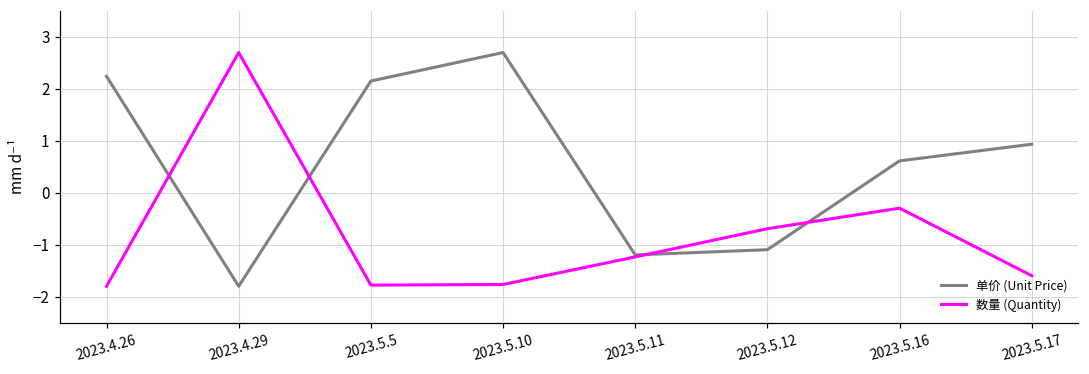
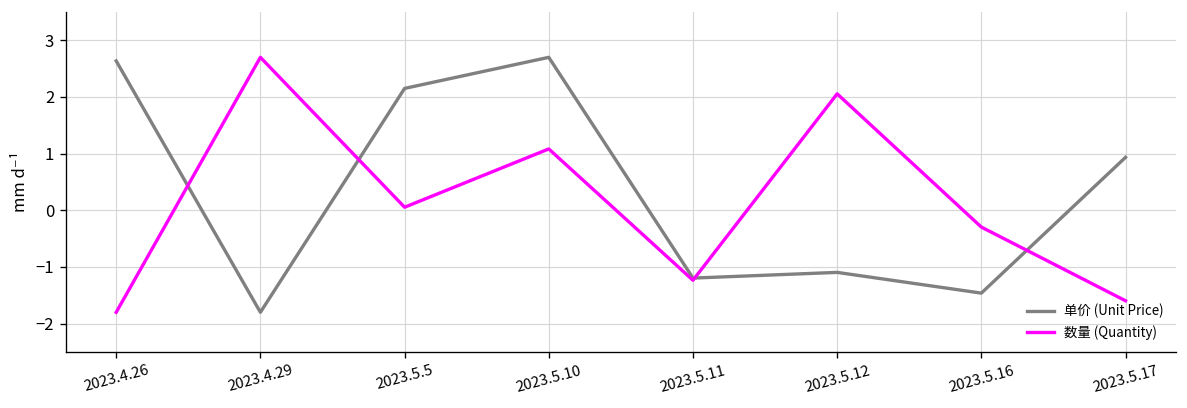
单价 (Unit Price), 2023.4.26: 2.2 -> 2.6
数量 (Quantity), 2023.5.5: -1.8 -> 0.1
数量 (Quantity), 2023.5.10: -1.8 -> 1.1
数量 (Quantity), 2023.5.12: -0.7 -> 2.1
单价 (Unit Price), 2023.5.16: 0.6 -> -1.5
